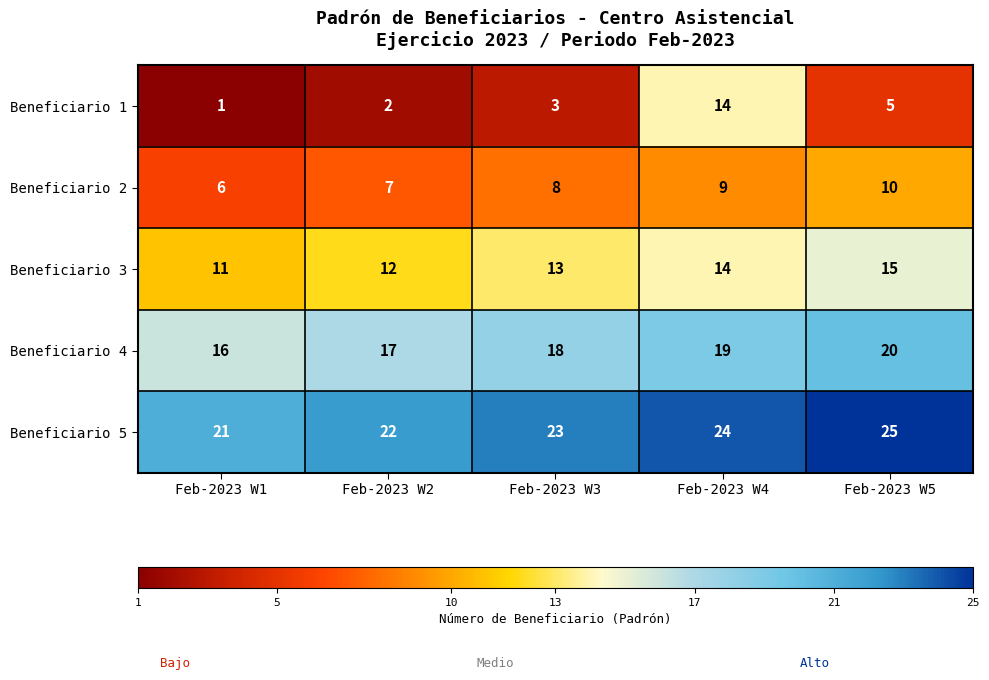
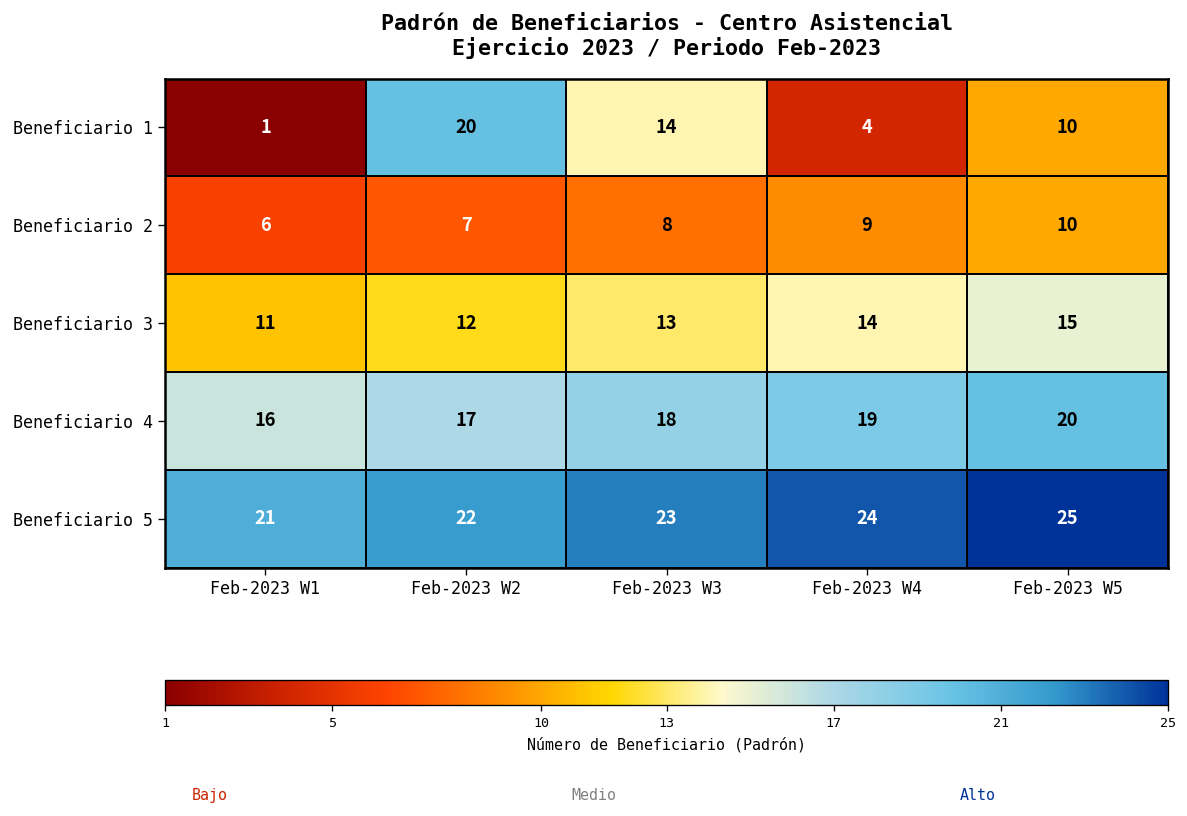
Beneficiario 1, Feb-2023 W2: 2 -> 20
Beneficiario 1, Feb-2023 W3: 3 -> 14
Beneficiario 1, Feb-2023 W4: 14 -> 4
Beneficiario 1, Feb-2023 W5: 5 -> 10
